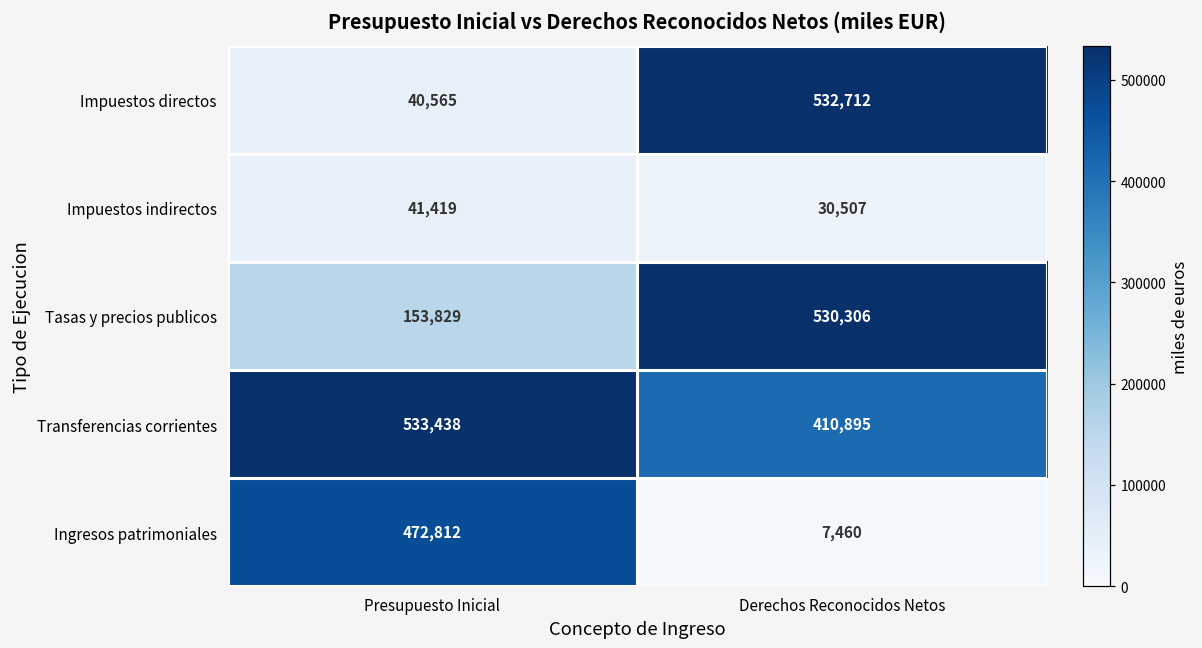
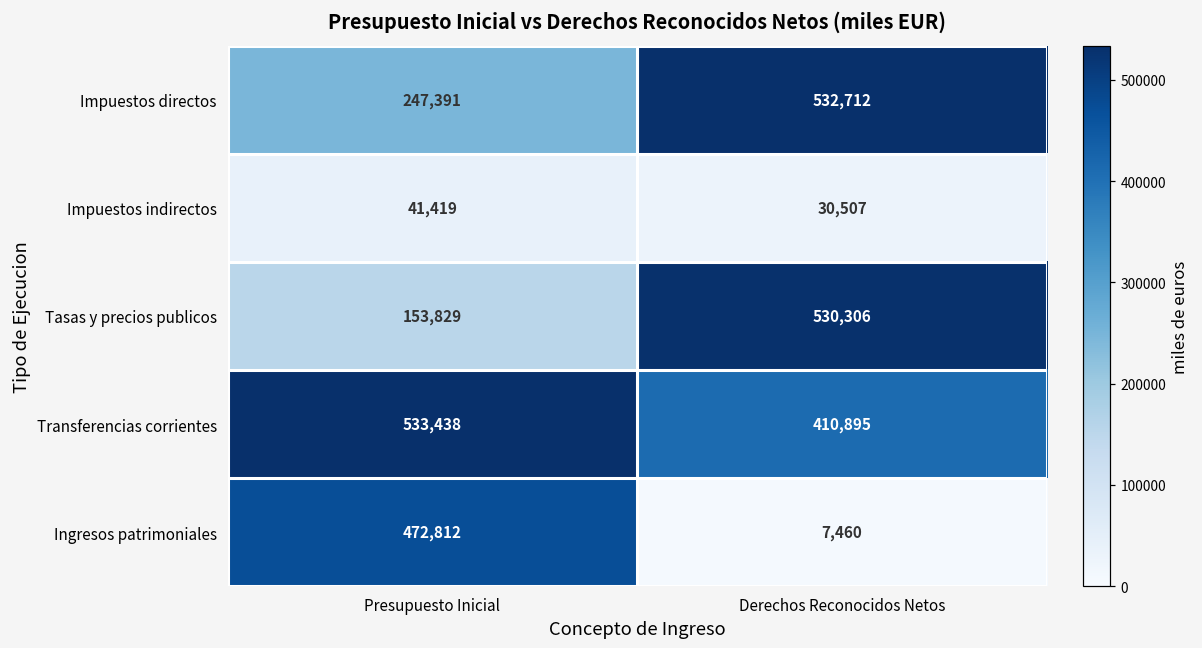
Impuestos directos, Presupuesto Inicial: 40,565 -> 247,391
